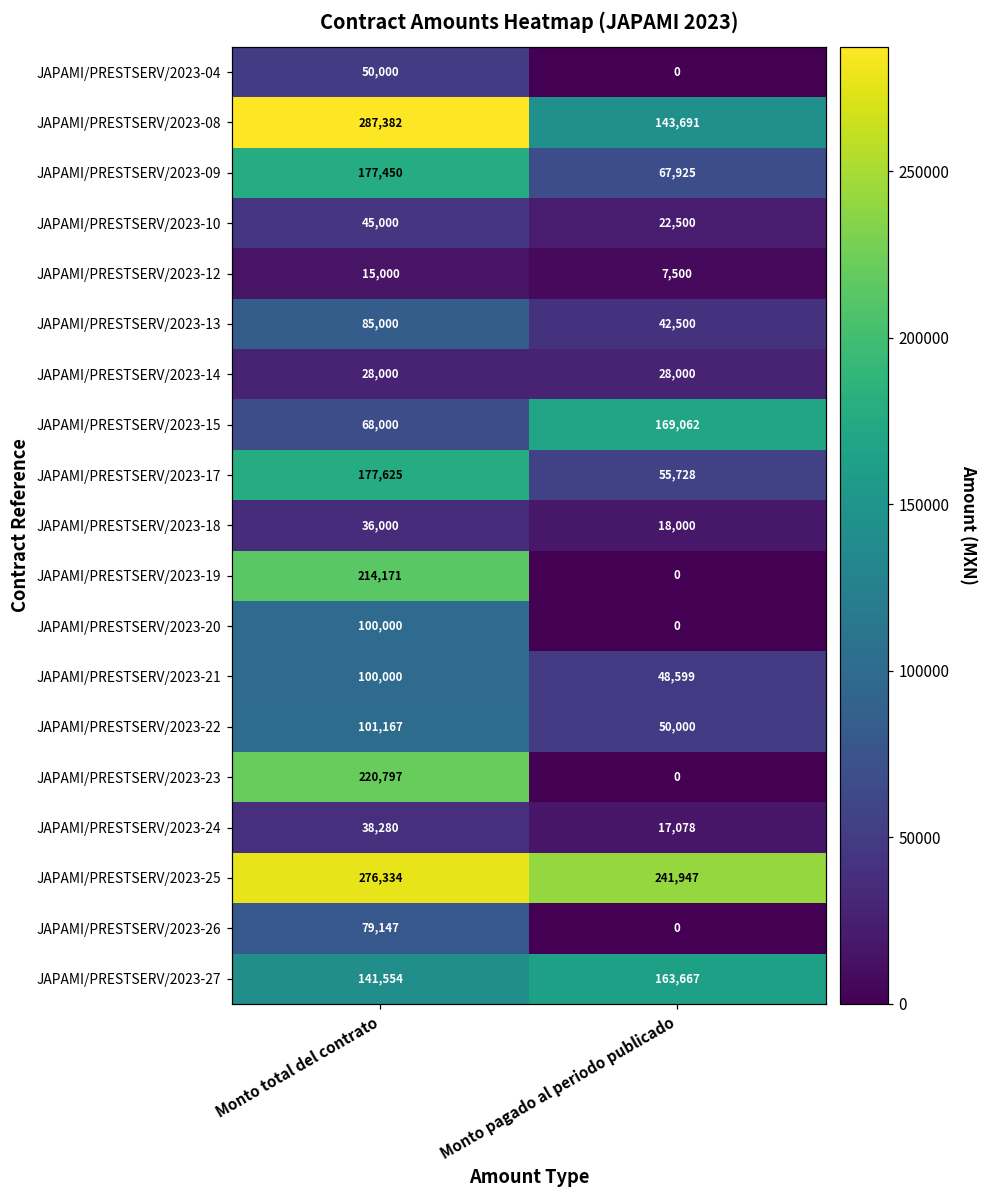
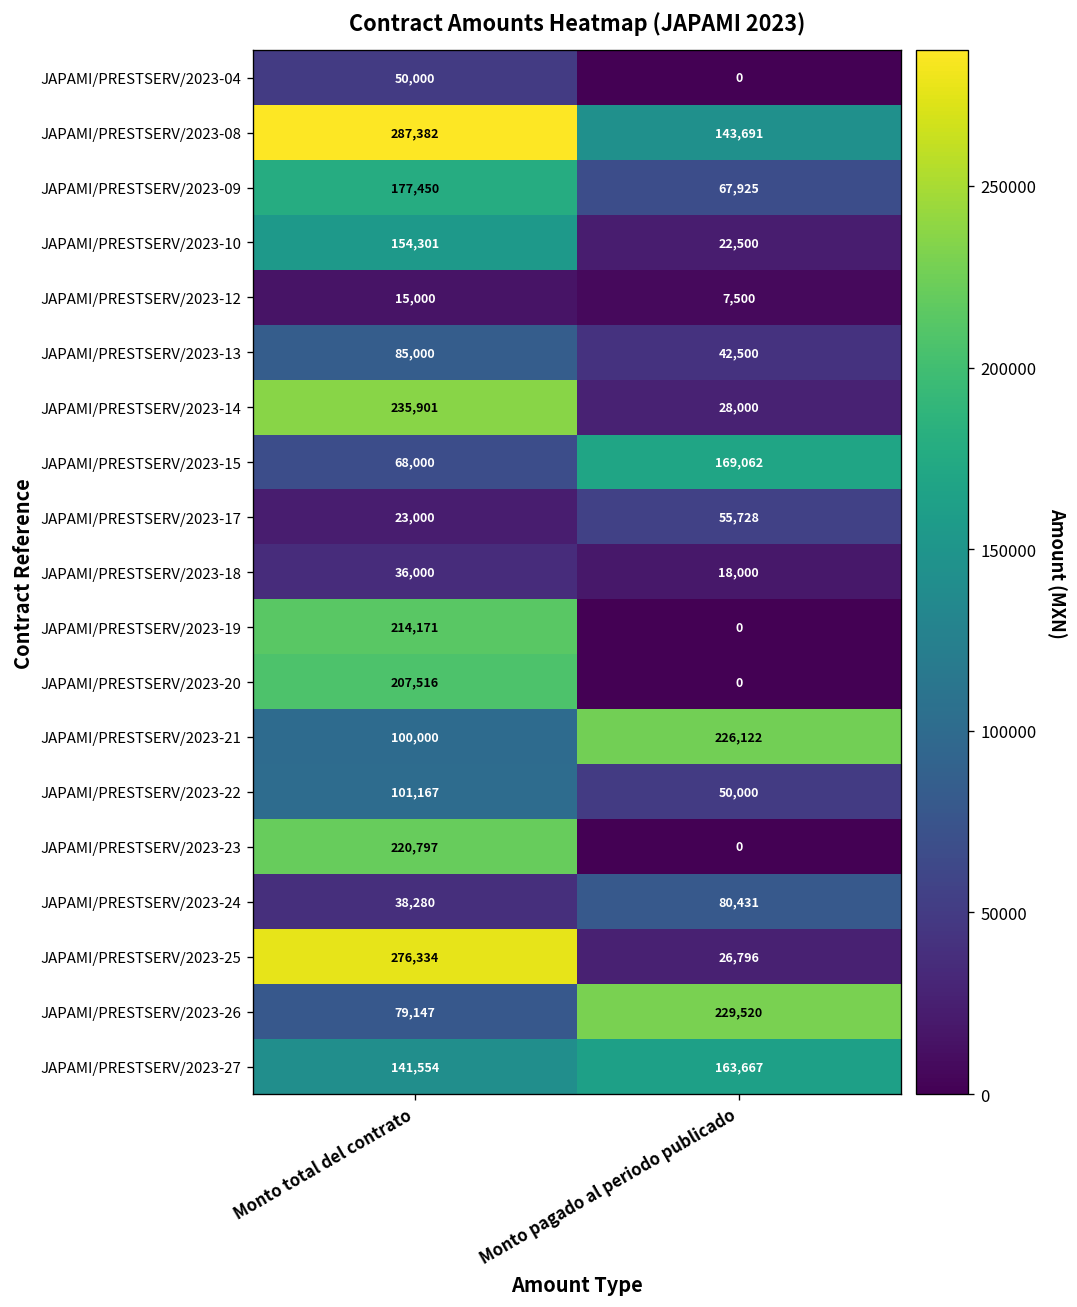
JAPAMI/PRESTSERV/2023-10, Monto total del contrato: 45,000 -> 154,301
JAPAMI/PRESTSERV/2023-14, Monto total del contrato: 28,000 -> 235,901
JAPAMI/PRESTSERV/2023-17, Monto total del contrato: 177,625 -> 23,000
JAPAMI/PRESTSERV/2023-20, Monto total del contrato: 100,000 -> 207,516
JAPAMI/PRESTSERV/2023-21, Monto pagado al periodo publicado: 48,599 -> 226,122
JAPAMI/PRESTSERV/2023-24, Monto pagado al periodo publicado: 17,078 -> 80,431
JAPAMI/PRESTSERV/2023-25, Monto pagado al periodo publicado: 241,947 -> 26,796
JAPAMI/PRESTSERV/2023-26, Monto pagado al periodo publicado: 0 -> 229,520
